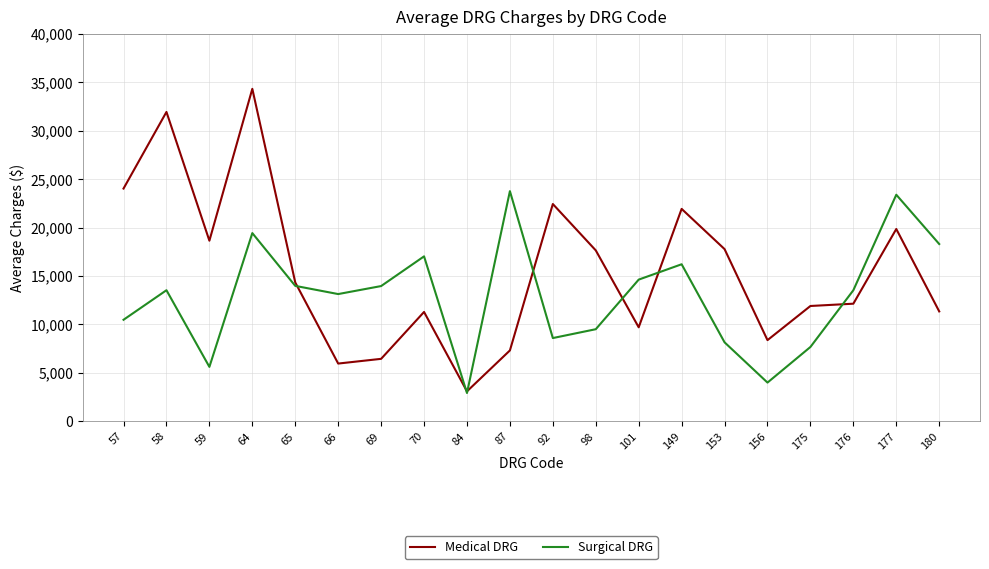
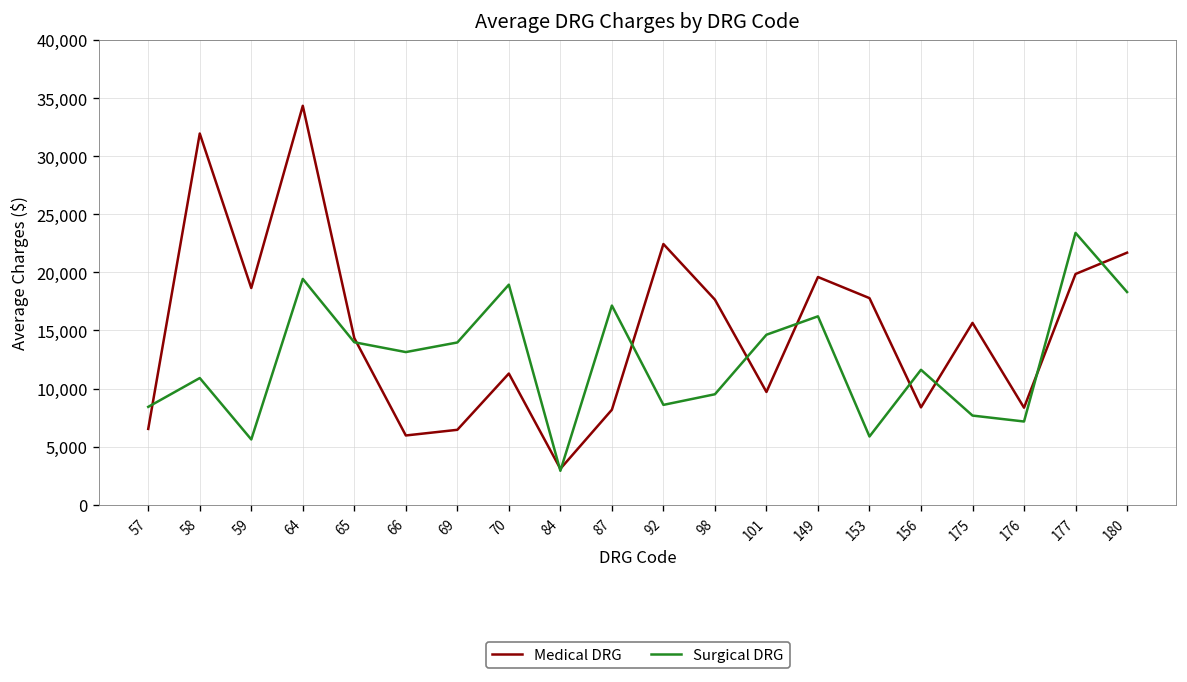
Medical DRG, 57: 24,000 -> 7,000
Surgical DRG, 57: 10,000 -> 8,000
Surgical DRG, 58: 14,000 -> 11,000
Surgical DRG, 70: 17,000 -> 19,000
Medical DRG, 87: 7,000 -> 8,000
Surgical DRG, 87: 24,000 -> 17,000
Medical DRG, 149: 22,000 -> 20,000
Surgical DRG, 153: 8,000 -> 6,000
Surgical DRG, 156: 4,000 -> 12,000
Medical DRG, 175: 12,000 -> 16,000
Medical DRG, 176: 12,000 -> 8,000
Surgical DRG, 176: 14,000 -> 7,000
Medical DRG, 180: 11,000 -> 22,000
